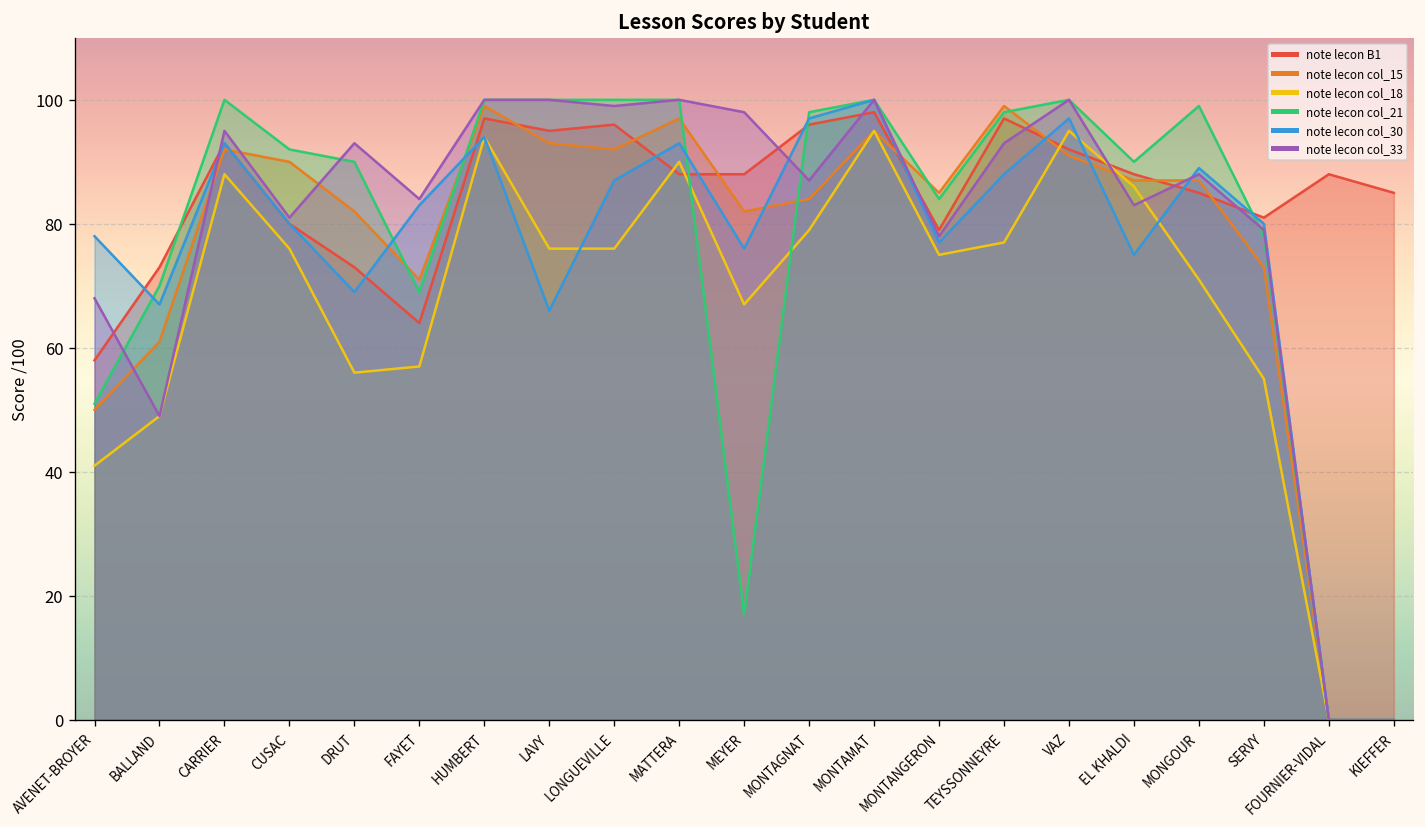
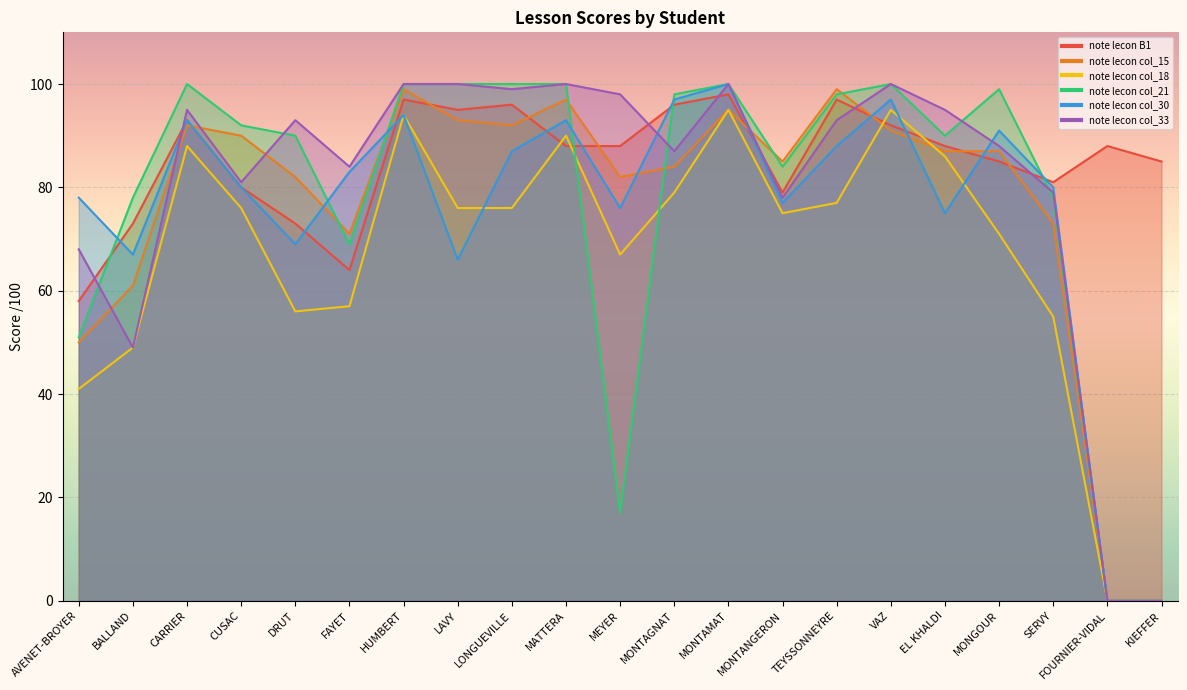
note lecon col_21, BALLAND: 70 -> 78
note lecon col_33, EL KHALDI: 83 -> 95
note lecon col_30, MONGOUR: 89 -> 91
